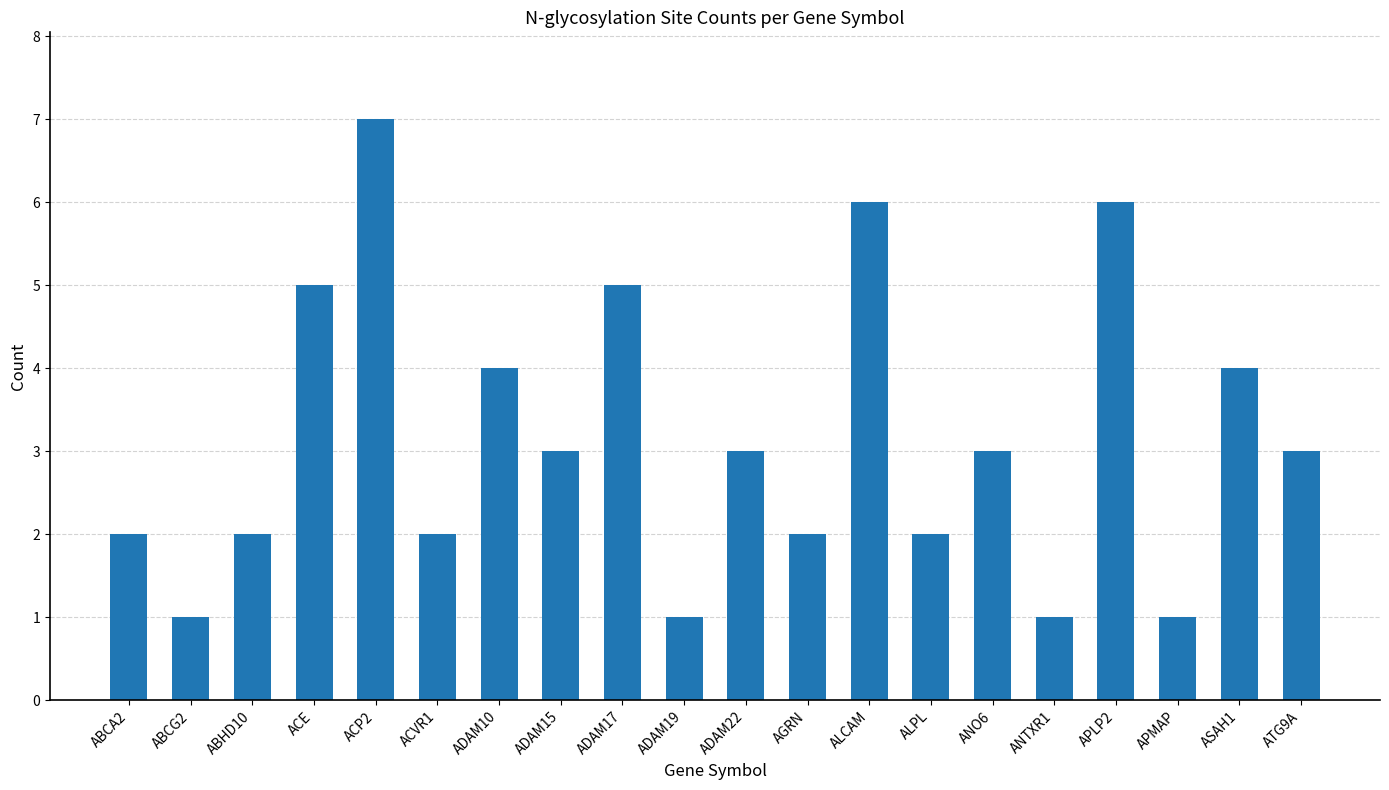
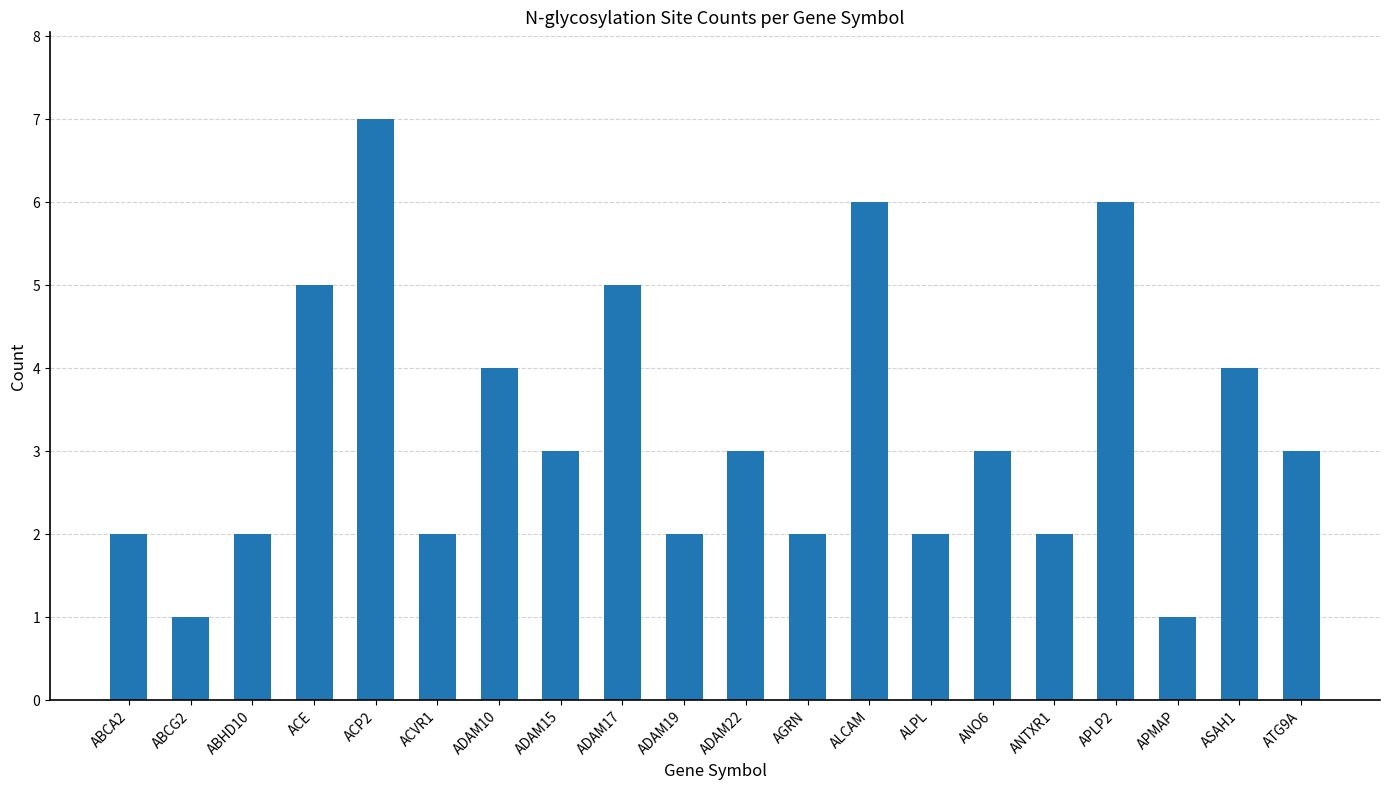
ADAM19: 1 -> 2
ANTXR1: 1 -> 2
